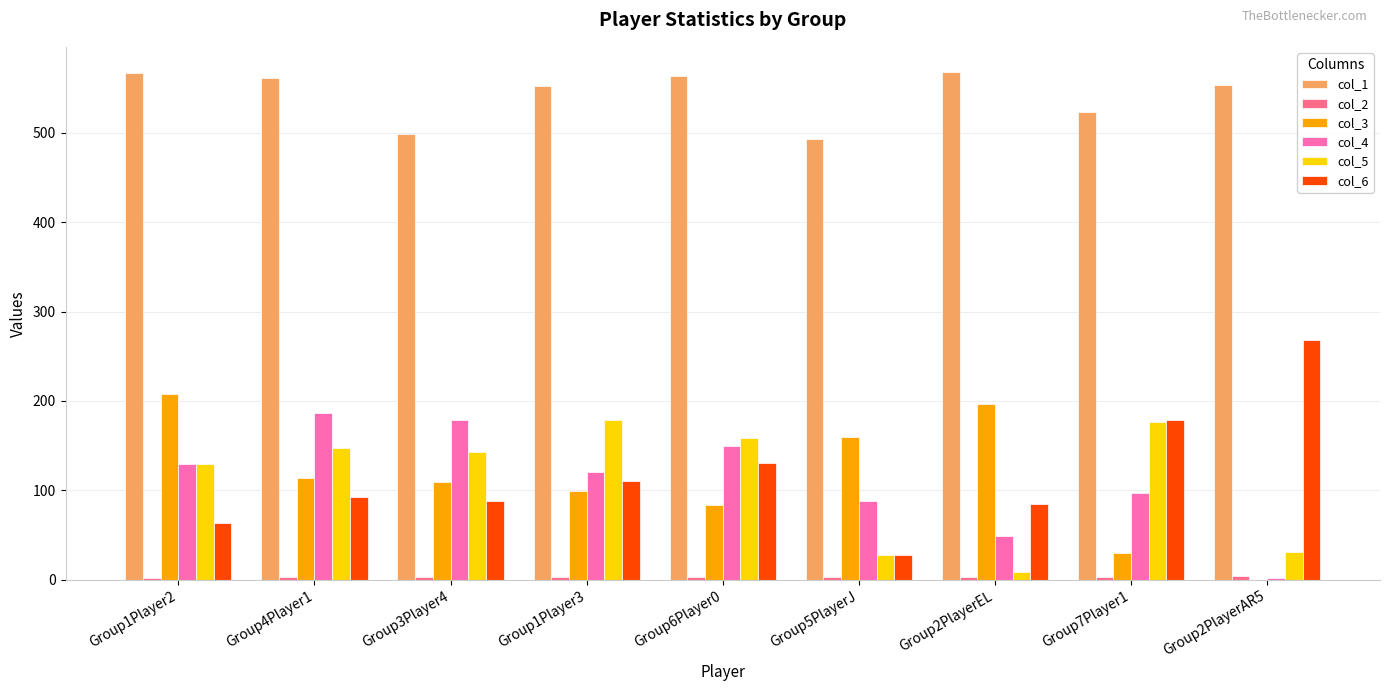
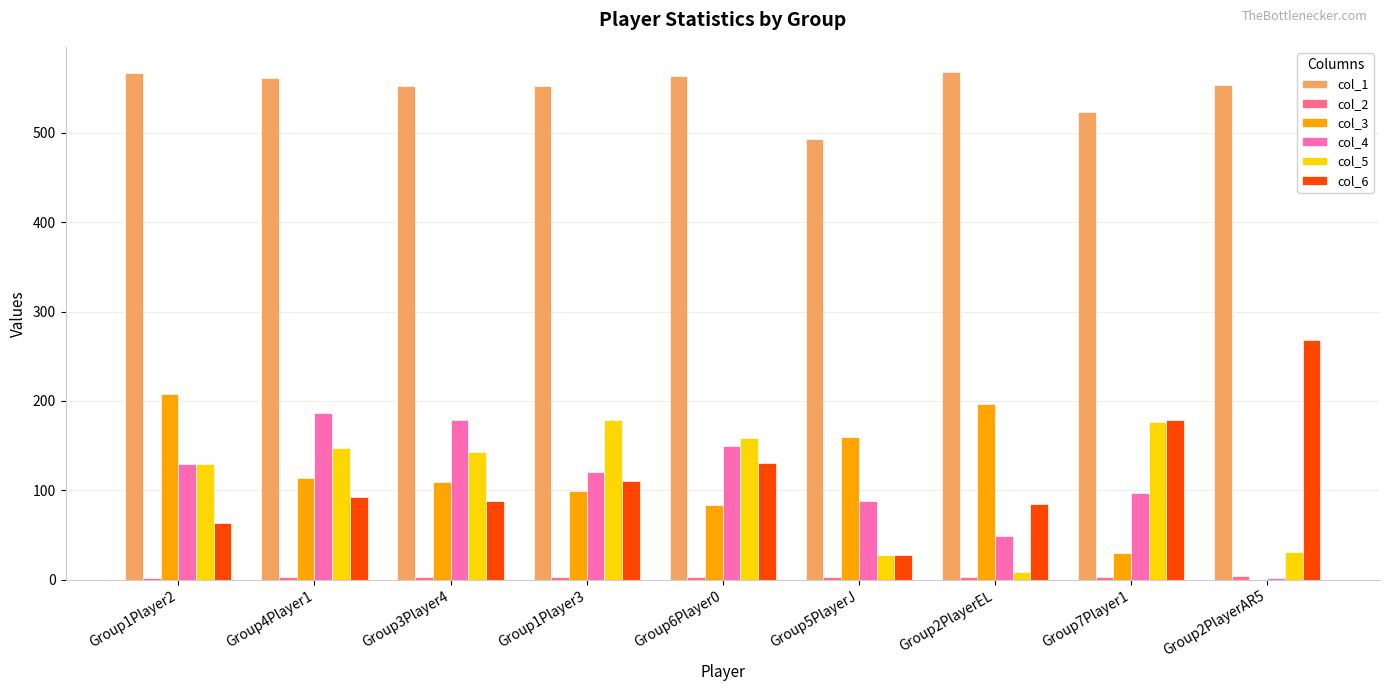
col_1, Group3Player4: 500 -> 550
